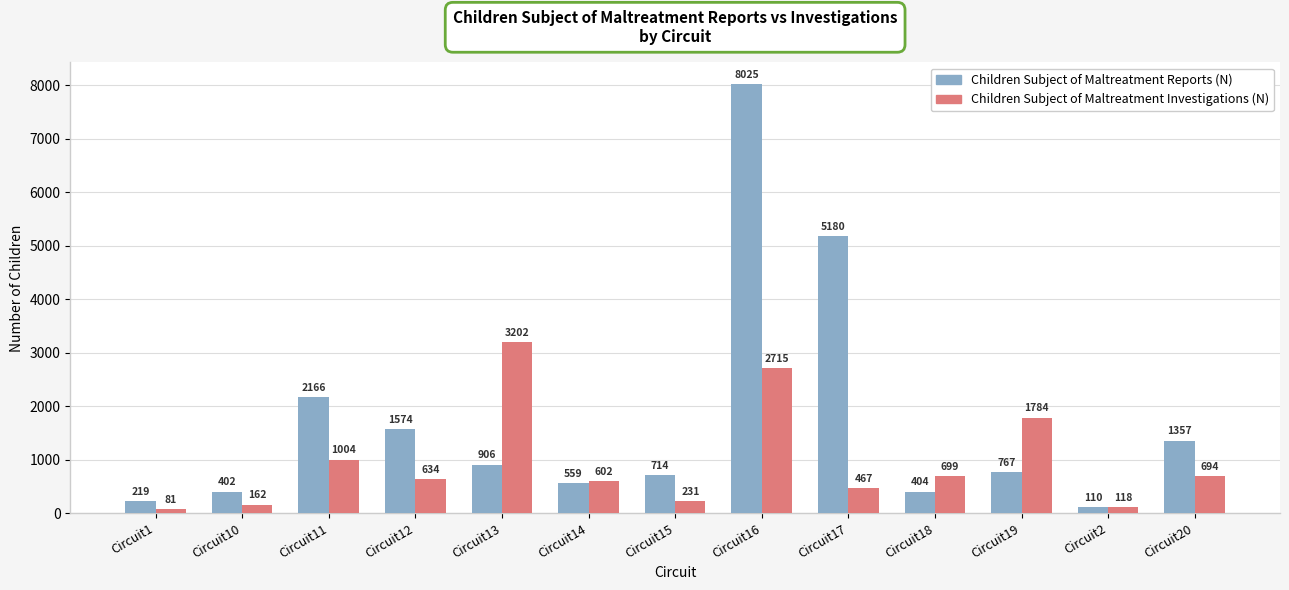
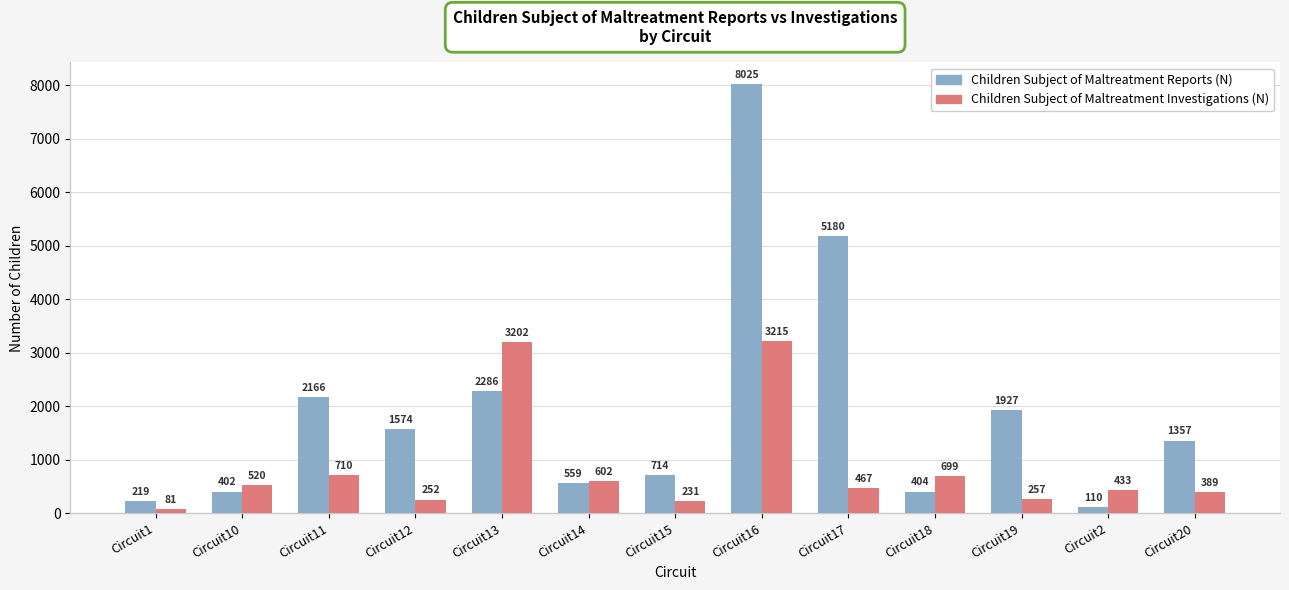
Children Subject of Maltreatment Investigations (N), Circuit10: 162 -> 520
Children Subject of Maltreatment Investigations (N), Circuit11: 1004 -> 710
Children Subject of Maltreatment Investigations (N), Circuit12: 634 -> 252
Children Subject of Maltreatment Reports (N), Circuit13: 906 -> 2286
Children Subject of Maltreatment Investigations (N), Circuit16: 2715 -> 3215
Children Subject of Maltreatment Reports (N), Circuit19: 767 -> 1927
Children Subject of Maltreatment Investigations (N), Circuit19: 1784 -> 257
Children Subject of Maltreatment Investigations (N), Circuit2: 118 -> 433
Children Subject of Maltreatment Investigations (N), Circuit20: 694 -> 389
